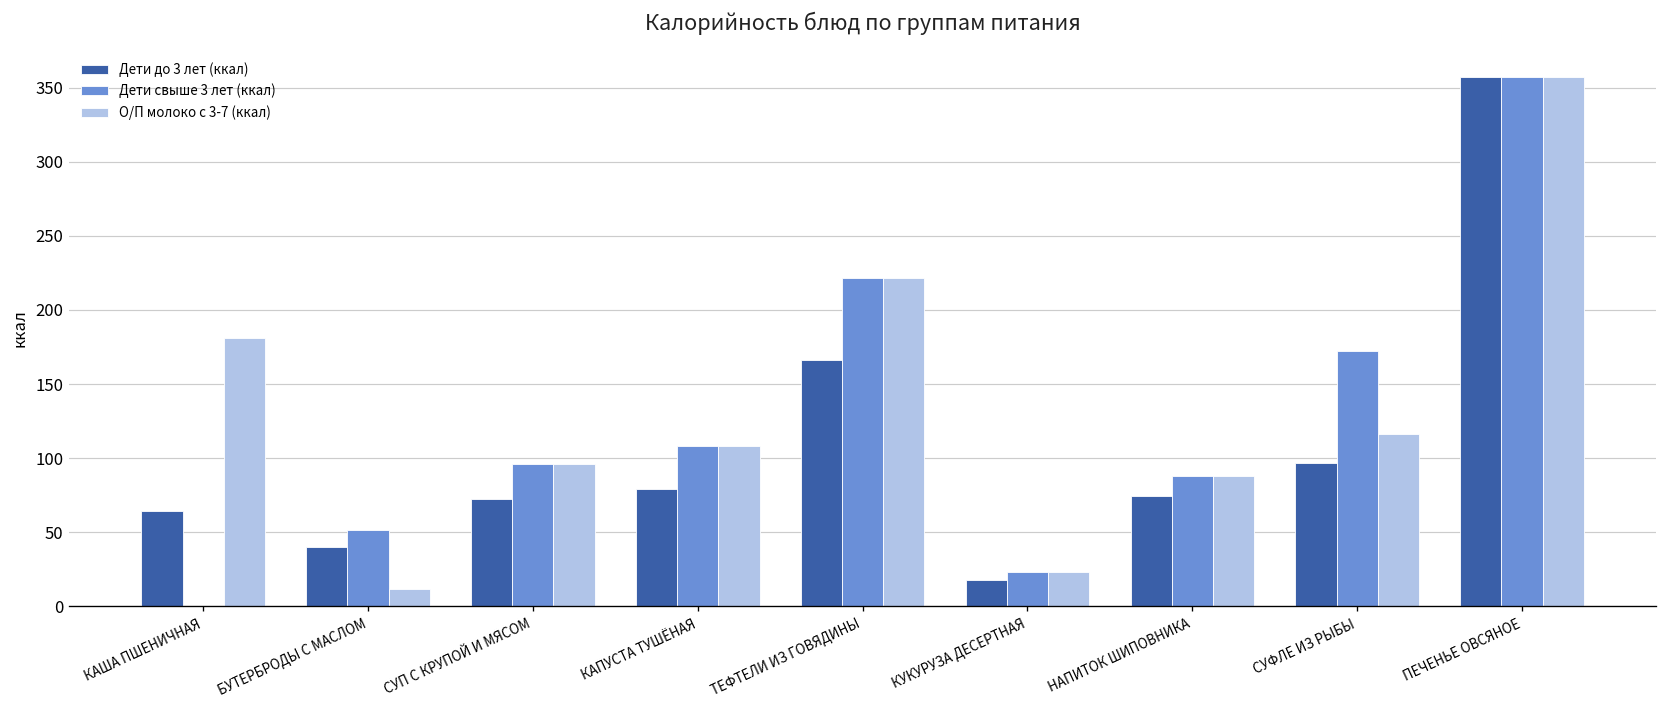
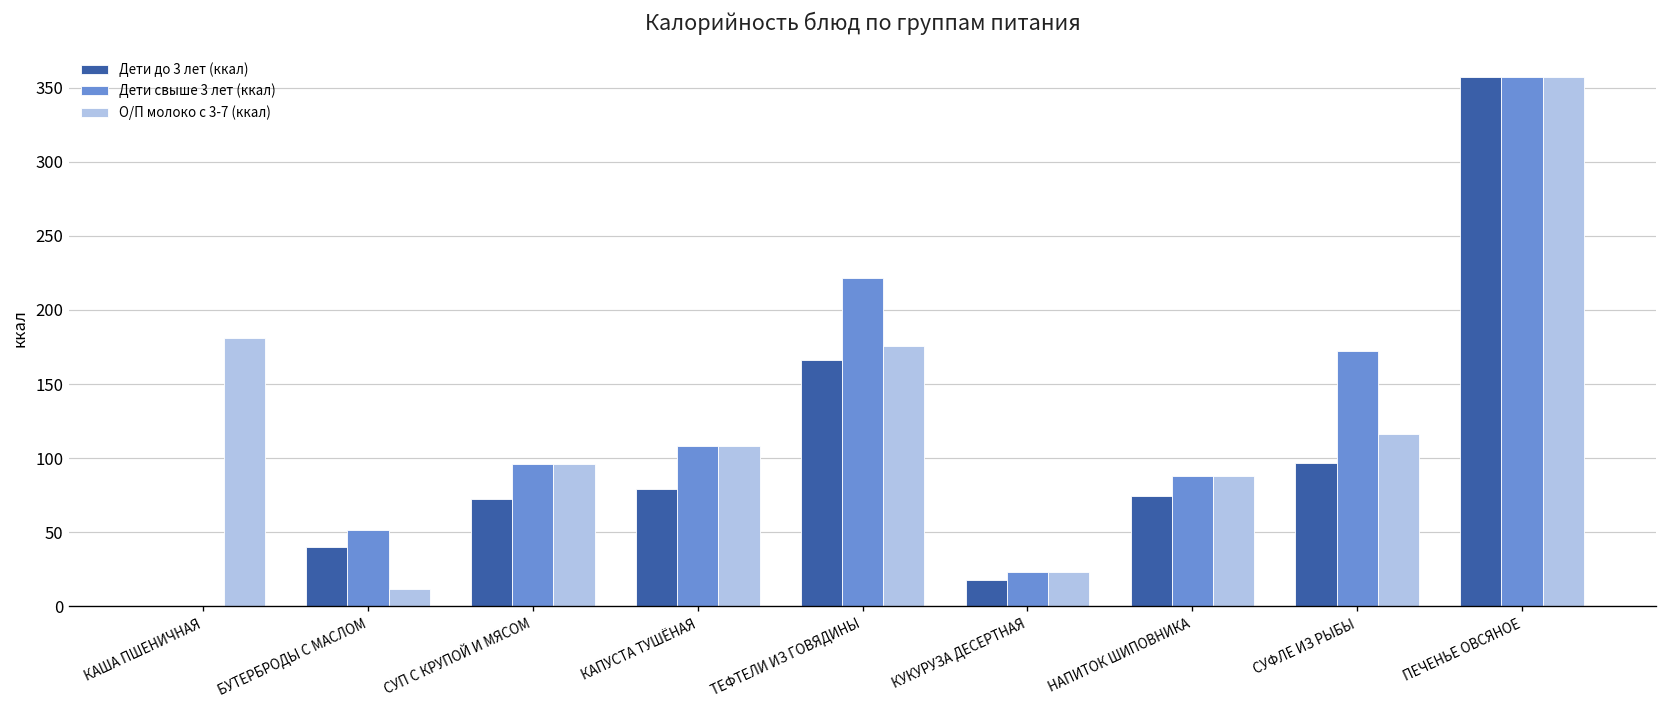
Дети до 3 лет (ккал), КАША ПШЕНИЧНАЯ: 64 -> 0
О/П молоко с 3-7 (ккал), ТЕФТЕЛИ ИЗ ГОВЯДИНЫ: 222 -> 176
